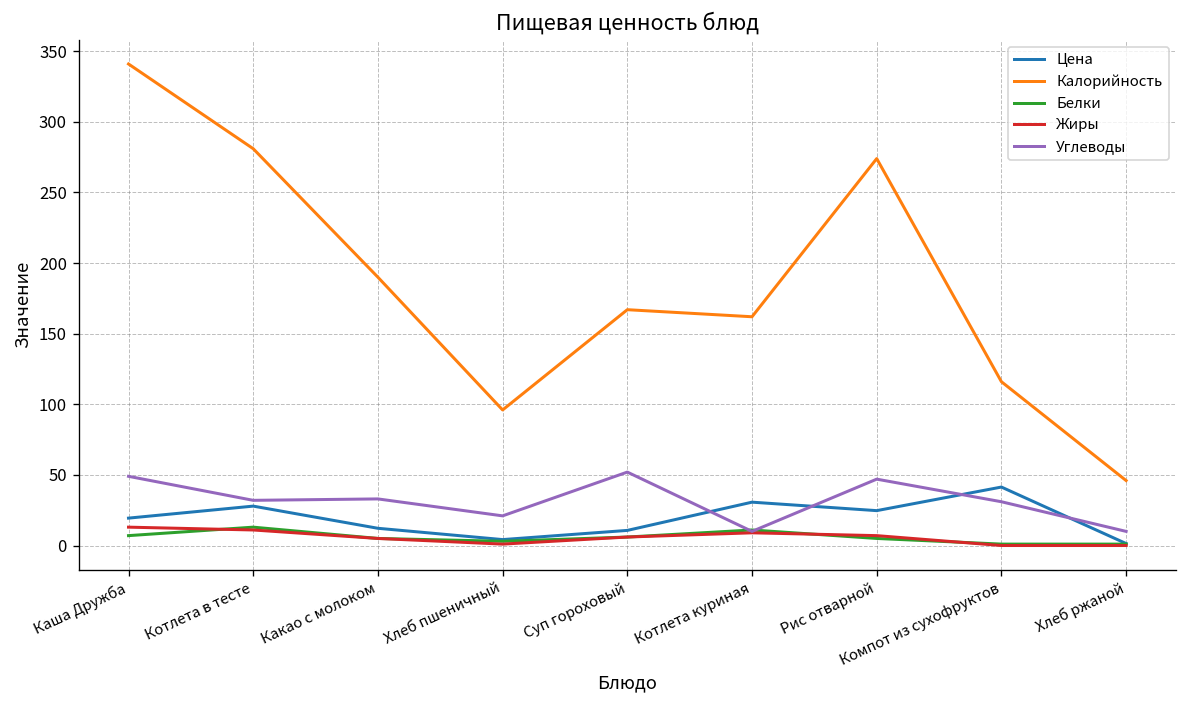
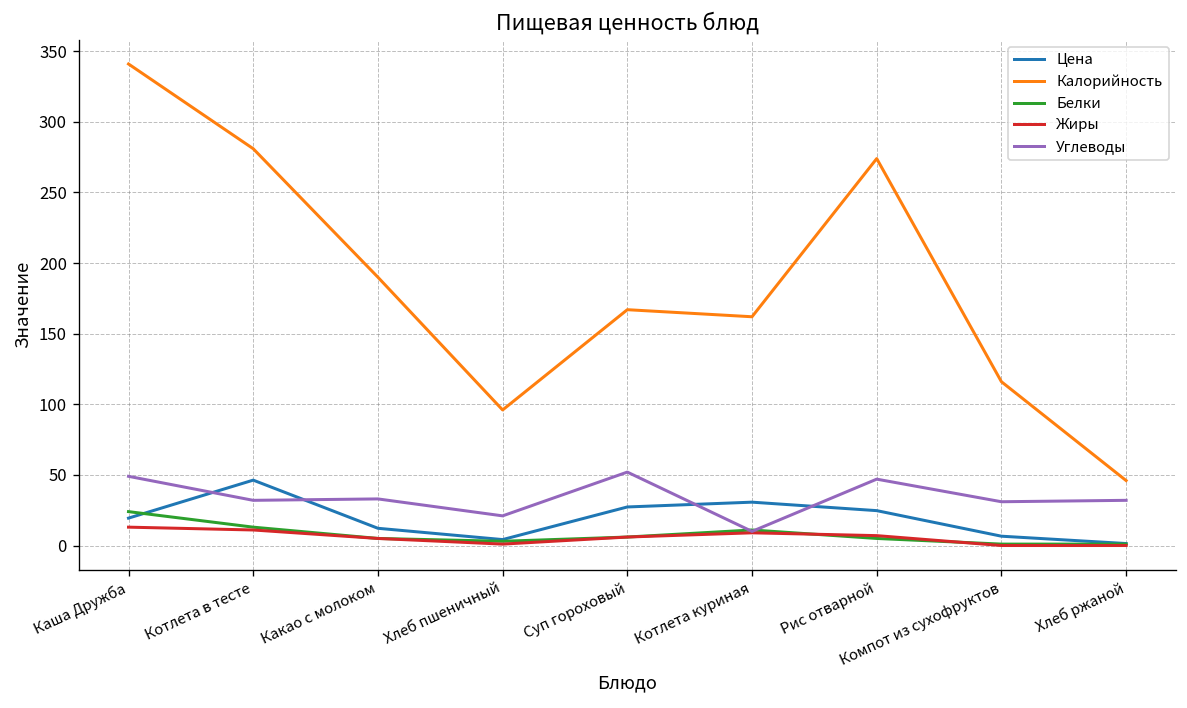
Белки, Каша Дружба: 7 -> 24
Цена, Котлета в тесте: 28 -> 46
Цена, Суп гороховый: 11 -> 27
Цена, Компот из сухофруктов: 41 -> 7
Углеводы, Хлеб ржаной: 10 -> 32
